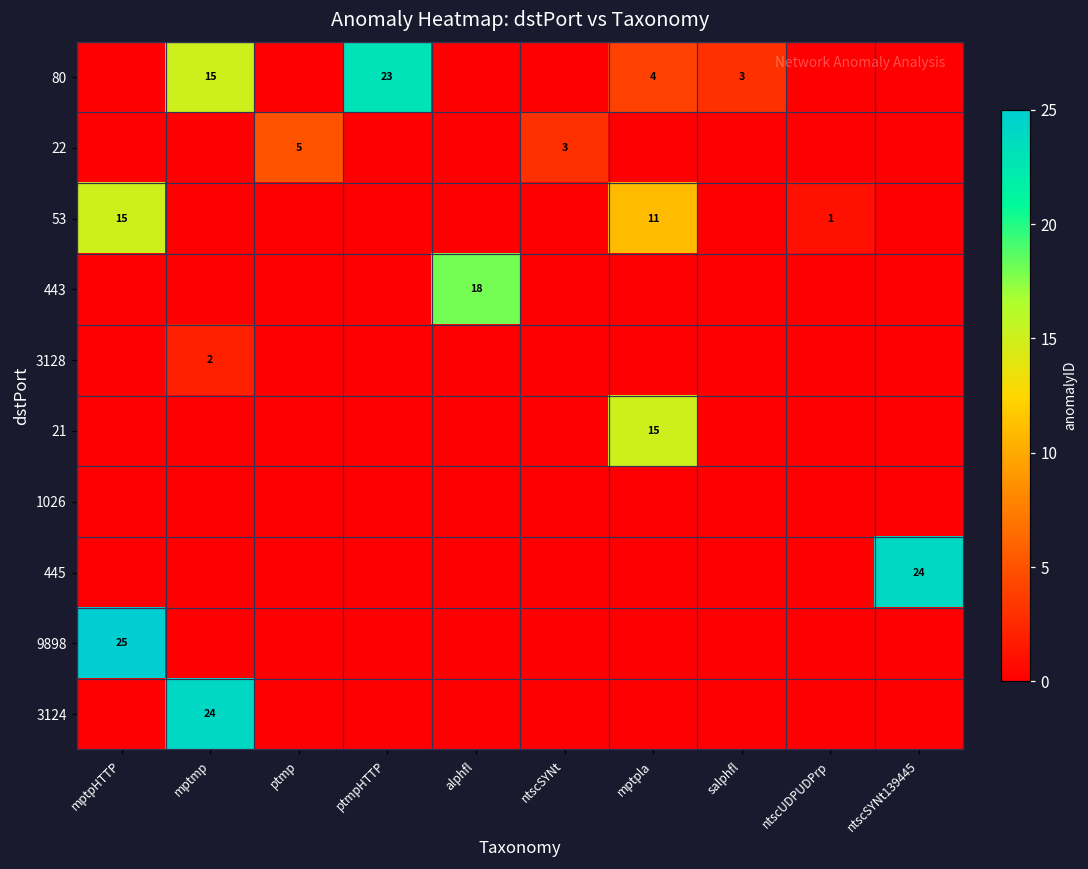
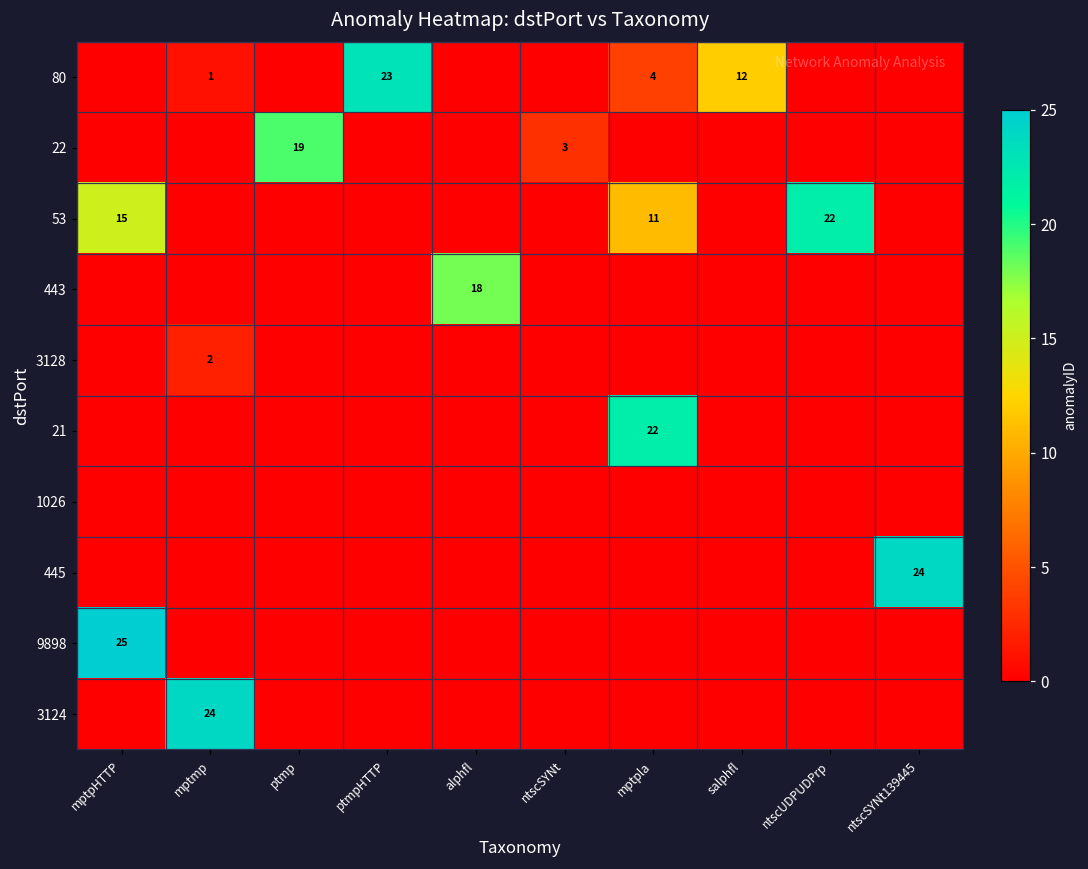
80, mptmp: 15 -> 1
80, salphfl: 3 -> 12
22, ptmp: 5 -> 19
53, ntscUDPUDPrp: 1 -> 22
21, mptpla: 15 -> 22
